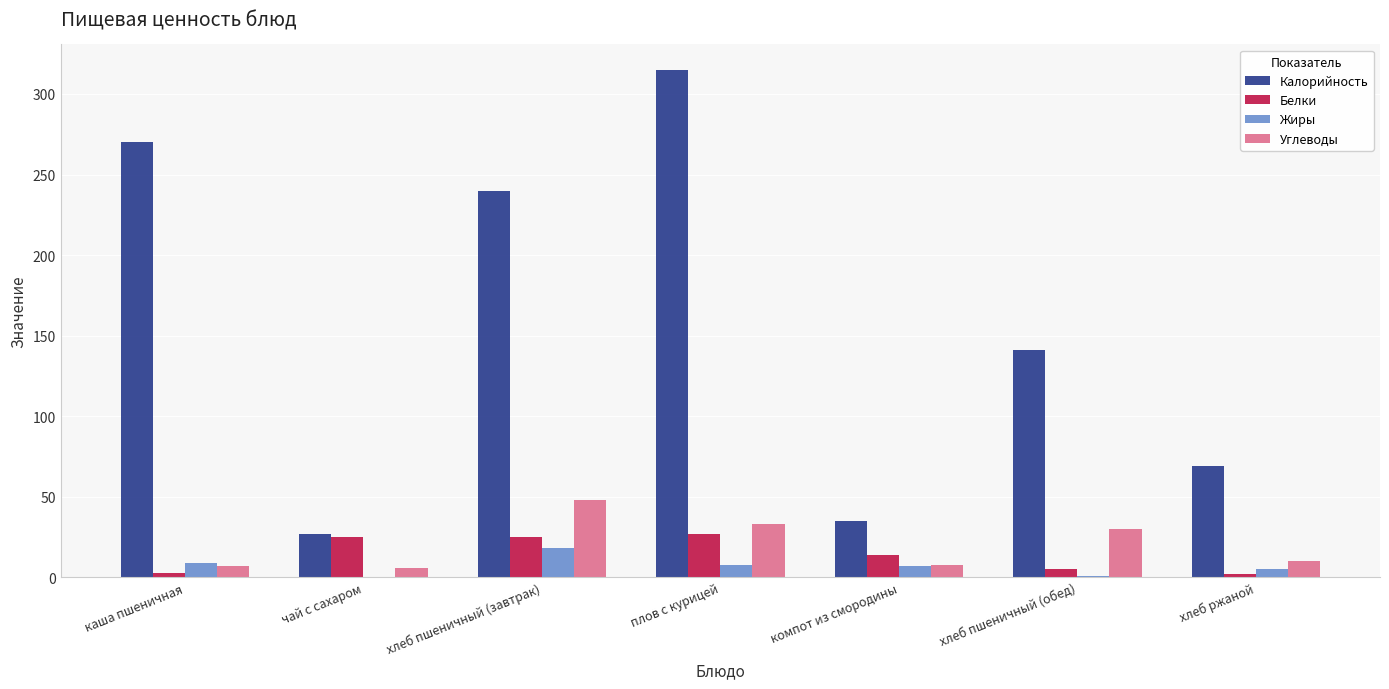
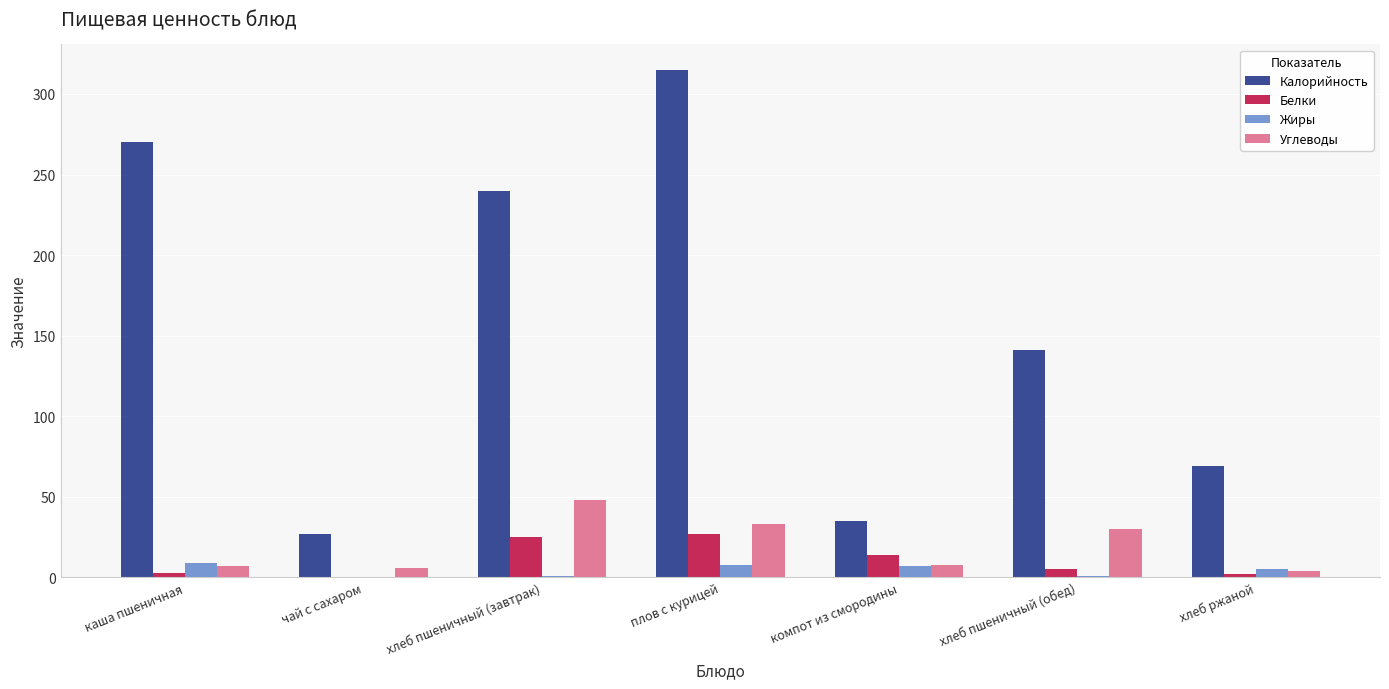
Белки, чай с сахаром: 25 -> 0
Жиры, хлеб пшеничный (завтрак): 18 -> 1
Углеводы, хлеб ржаной: 10 -> 4
